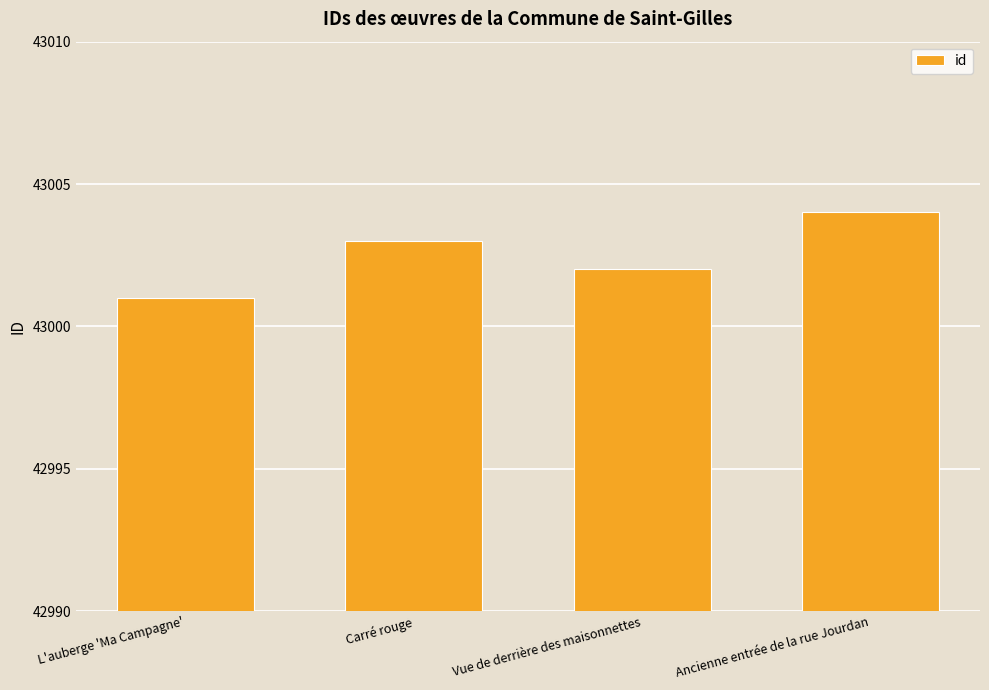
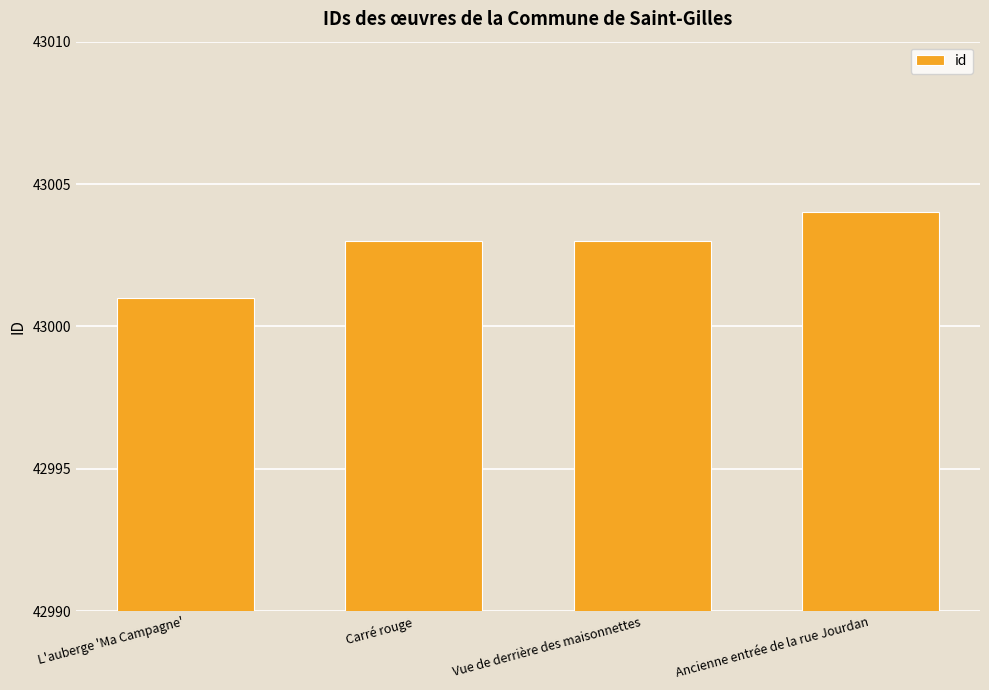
Vue de derrière des maisonnettes: 43002 -> 43003
